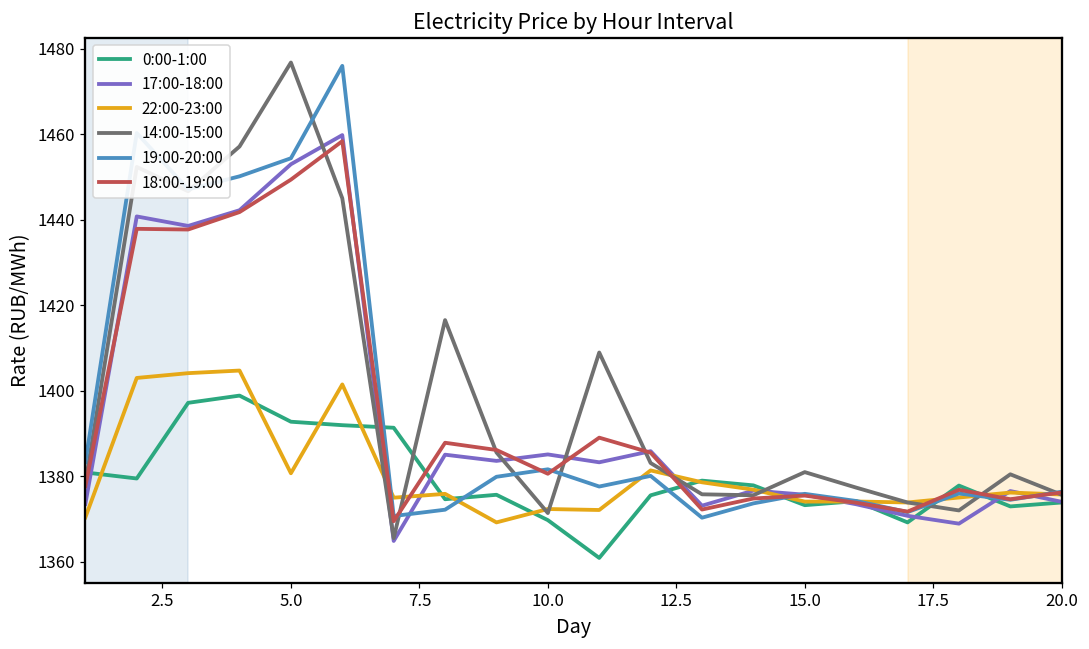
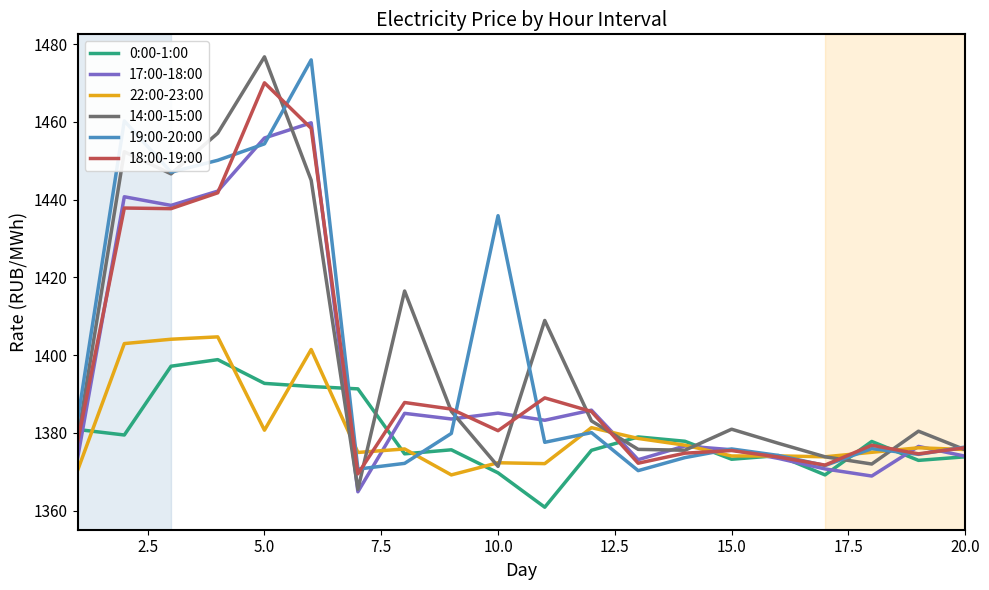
17:00-18:00, 5.0: 1453 -> 1456
18:00-19:00, 5.0: 1449 -> 1470
19:00-20:00, 10.0: 1382 -> 1436
